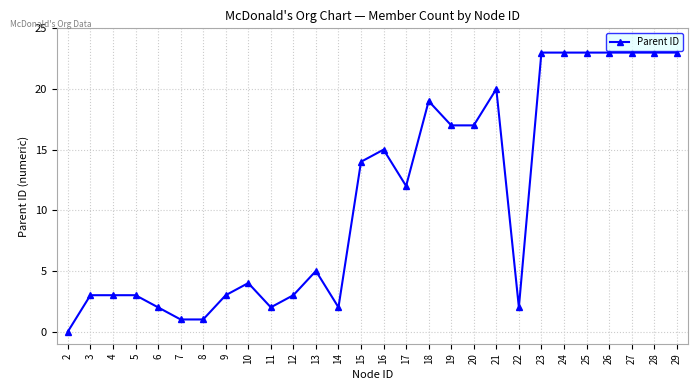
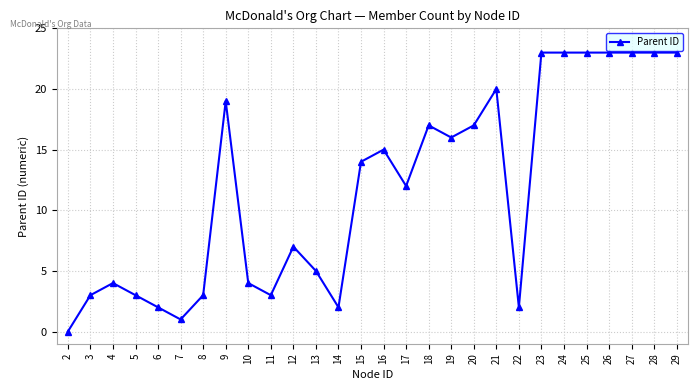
4: 3 -> 4
8: 1 -> 3
9: 3 -> 19
11: 2 -> 3
12: 3 -> 7
18: 19 -> 17
19: 17 -> 16
